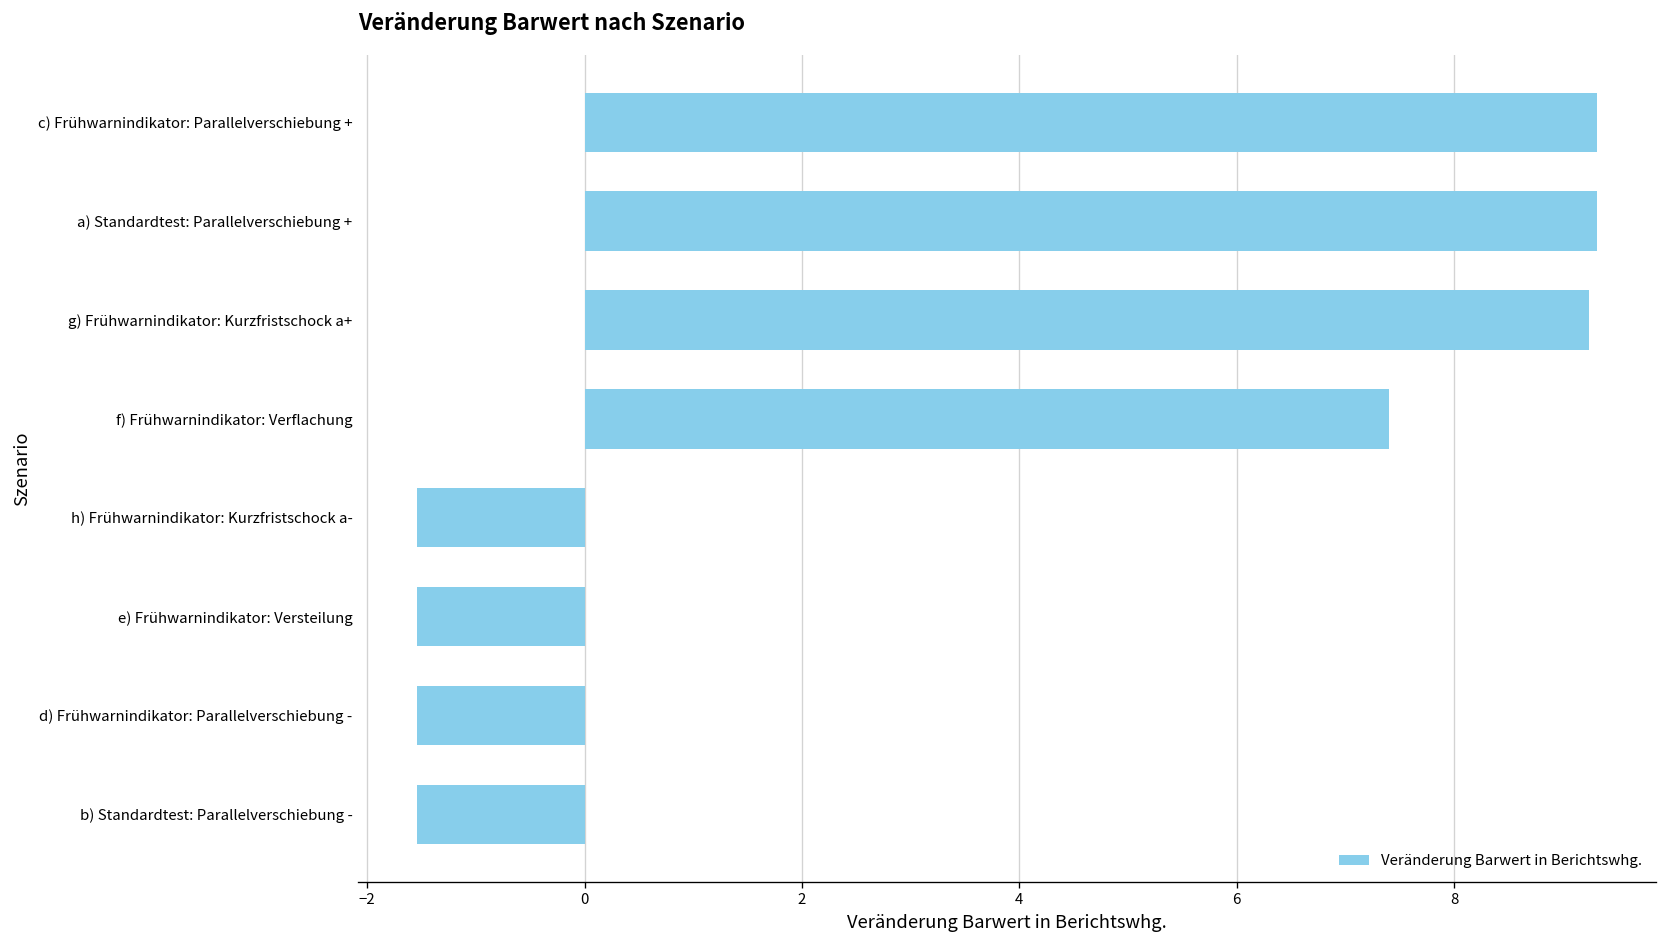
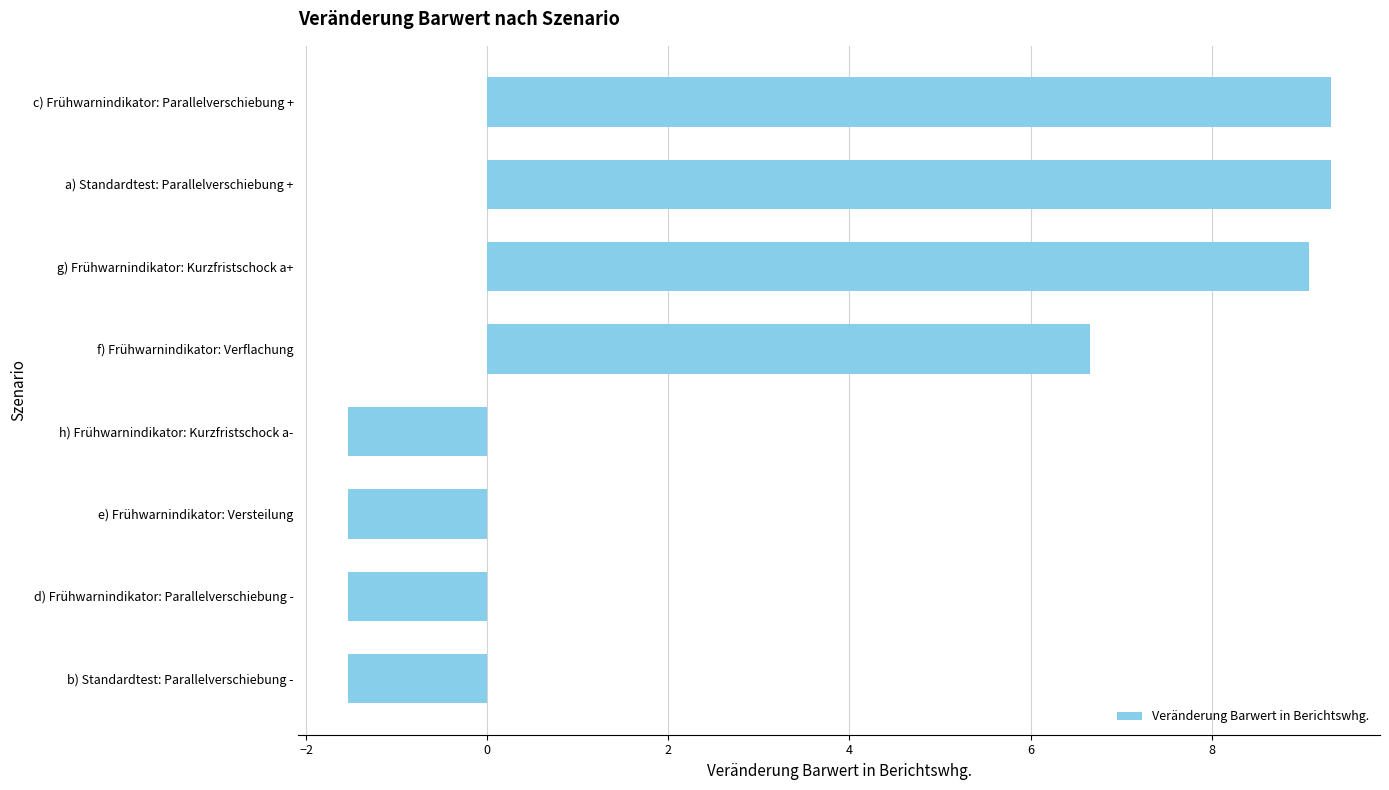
g) Frühwarnindikator: Kurzfristschock a+: 9.2 -> 9.1
f) Frühwarnindikator: Verflachung: 7.4 -> 6.7
